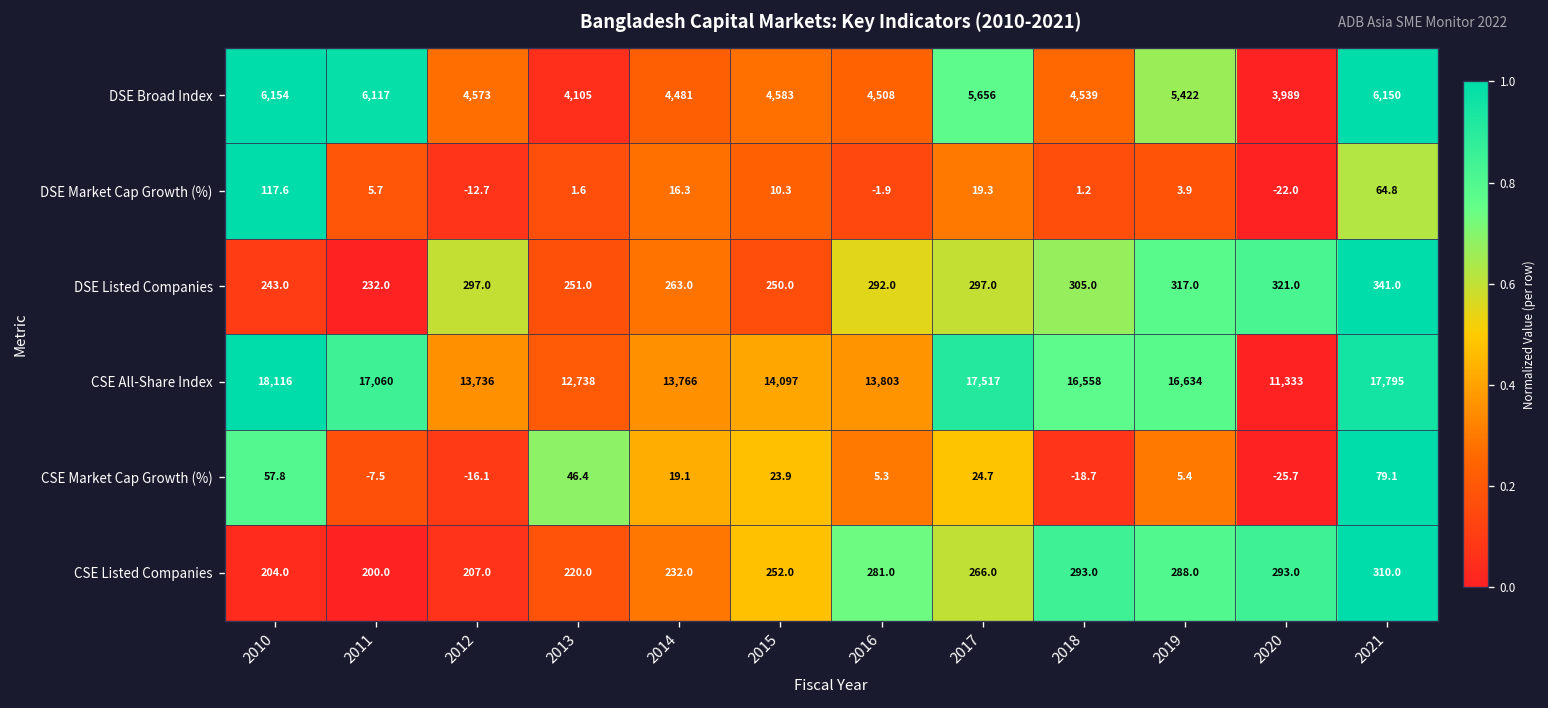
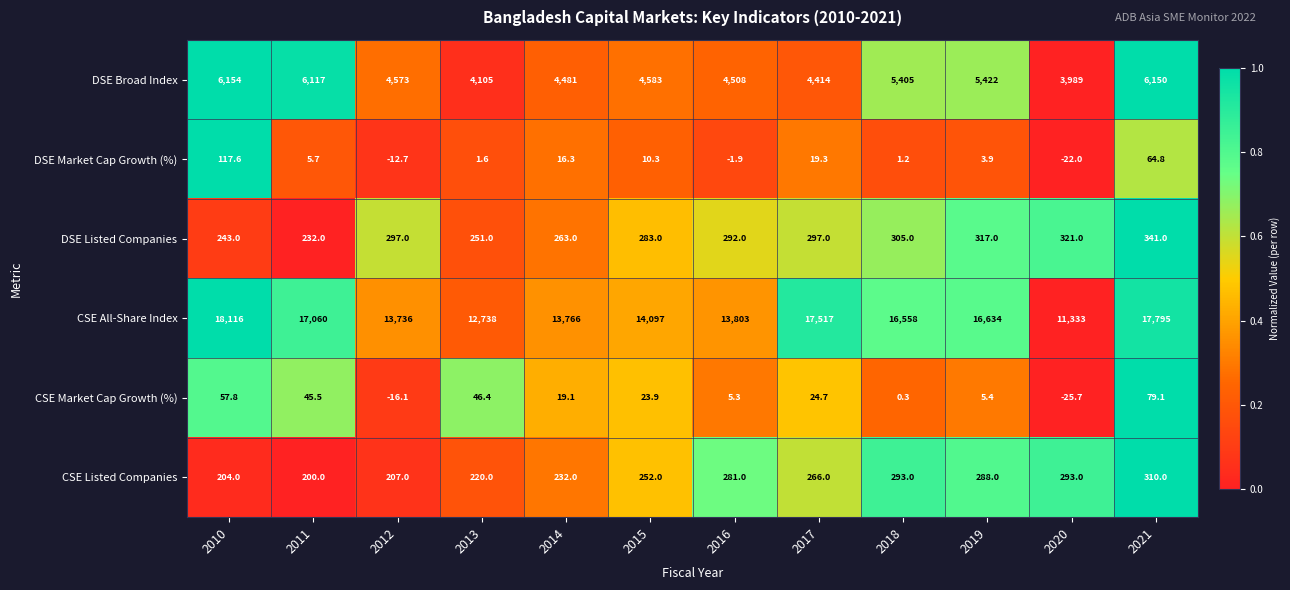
DSE Broad Index, 2017: 5,656 -> 4,414
DSE Broad Index, 2018: 4,539 -> 5,405
DSE Listed Companies, 2015: 250.0 -> 283.0
CSE Market Cap Growth (%), 2011: -7.5 -> 45.5
CSE Market Cap Growth (%), 2018: -18.7 -> 0.3
